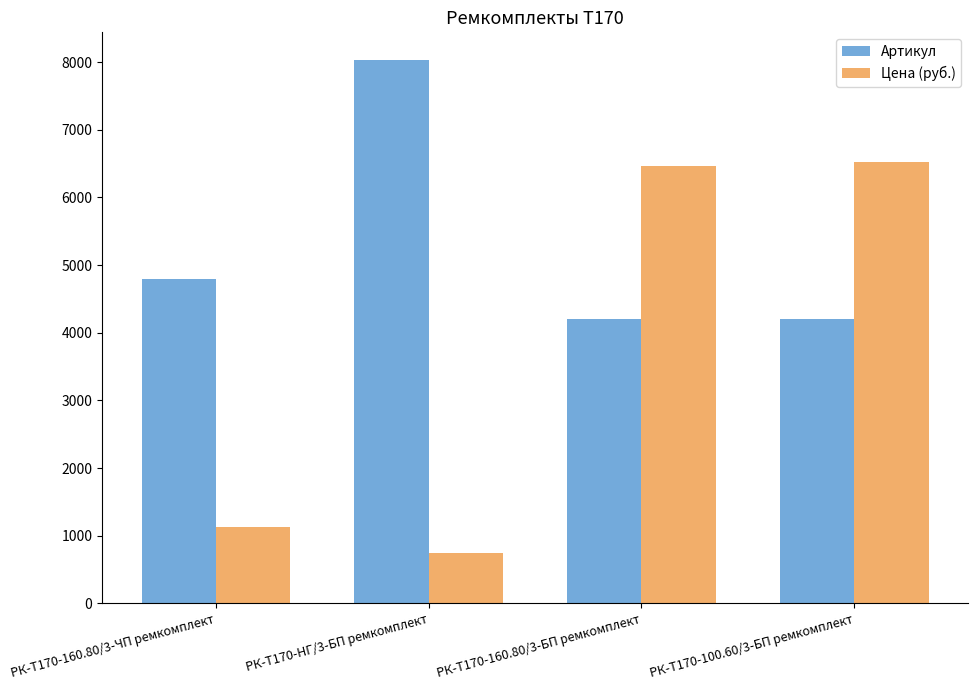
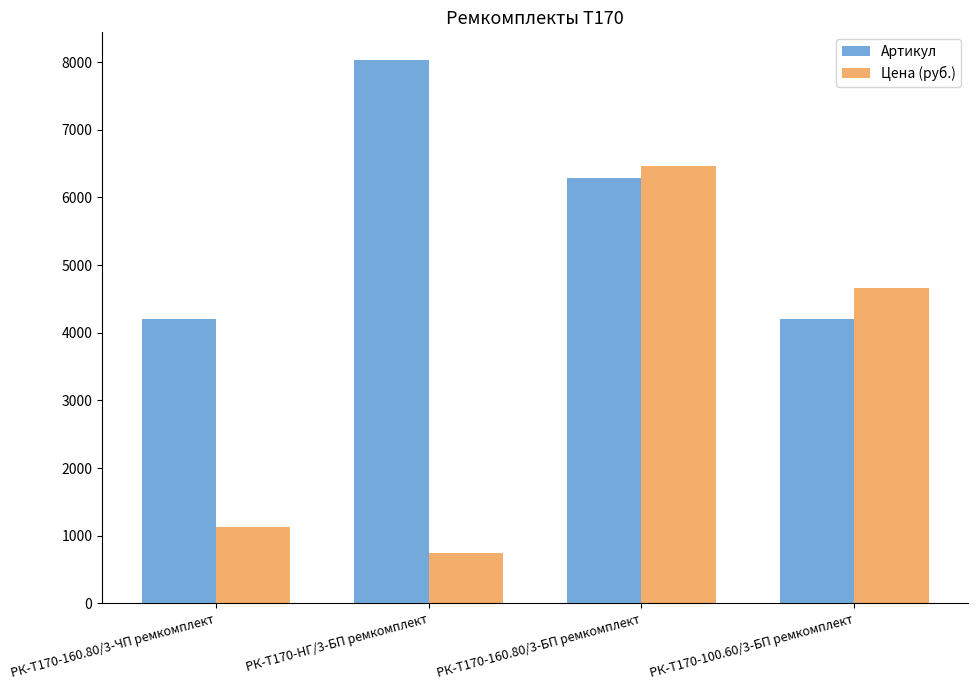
Артикул, РК-Т170-160.80/3-ЧП ремкомплект: 4800 -> 4200
Артикул, РК-Т170-160.80/3-БП ремкомплект: 4200 -> 6300
Цена (руб.), РК-Т170-100.60/3-БП ремкомплект: 6500 -> 4700
